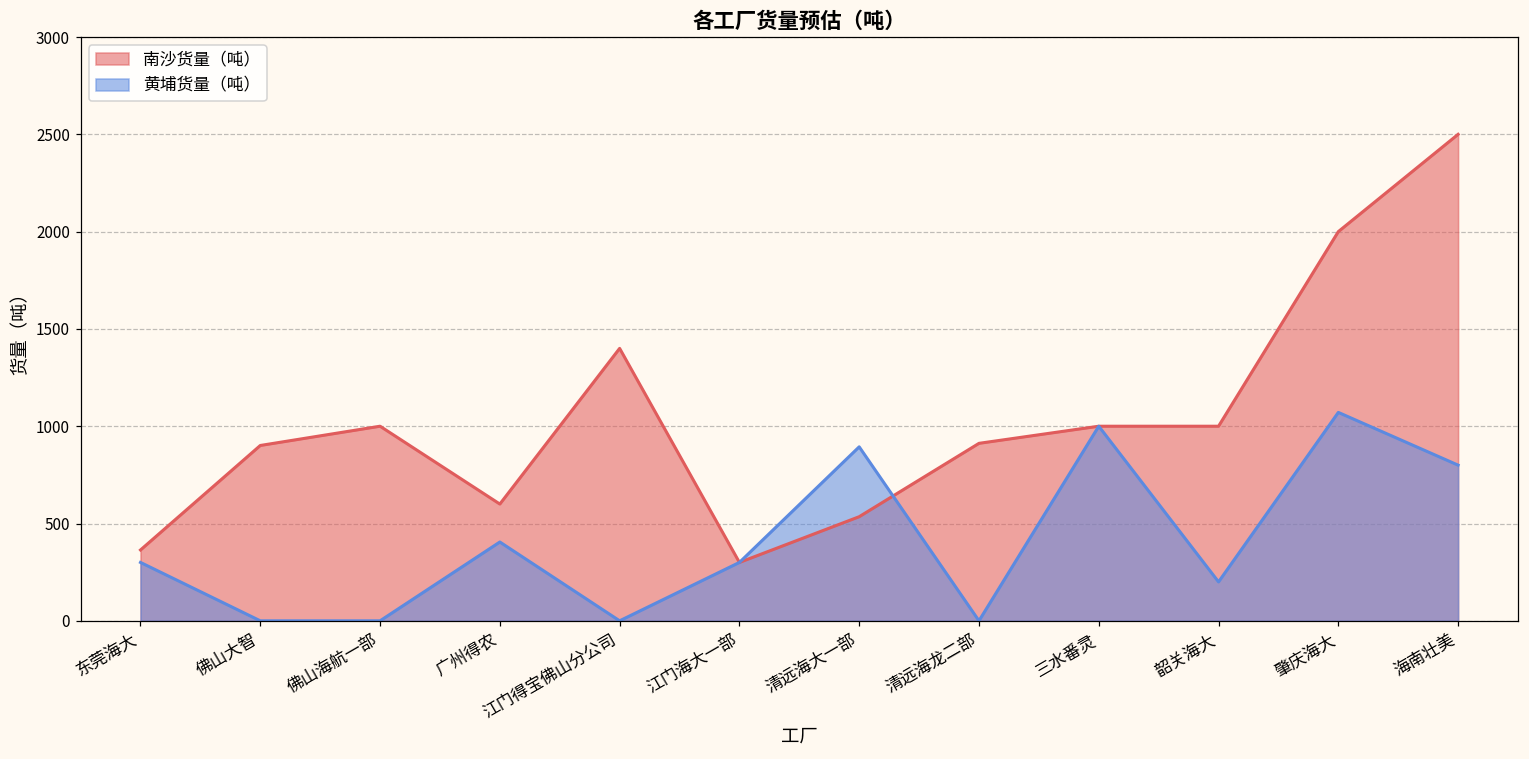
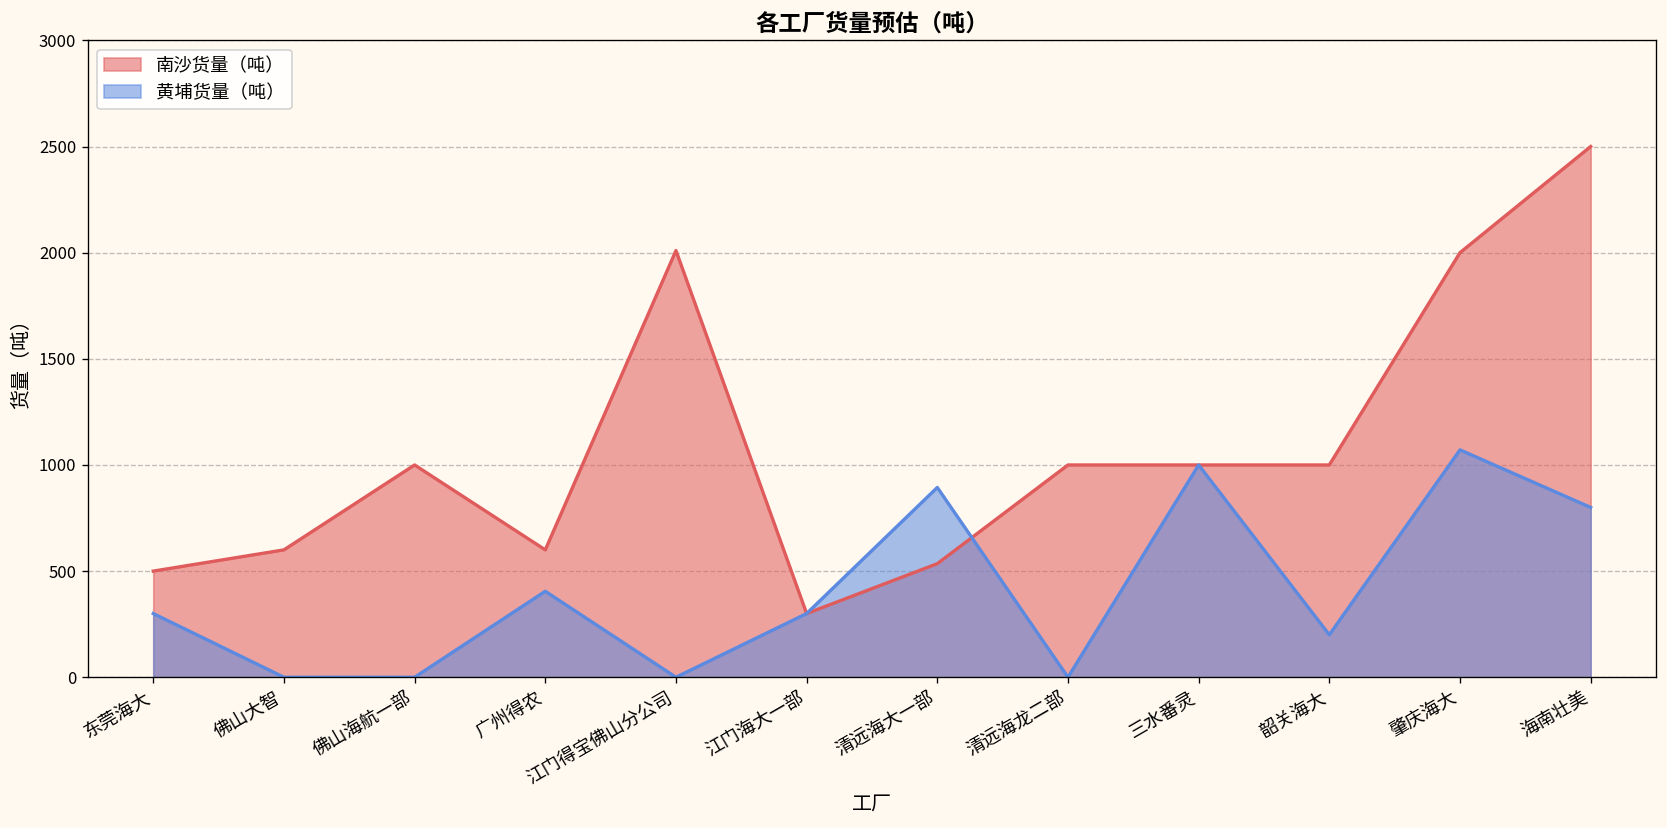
南沙货量（吨）, 东莞海大: 360 -> 500
南沙货量（吨）, 佛山大智: 900 -> 600
南沙货量（吨）, 江门得宝佛山分公司: 1400 -> 2010
南沙货量（吨）, 清远海龙二部: 910 -> 1000
